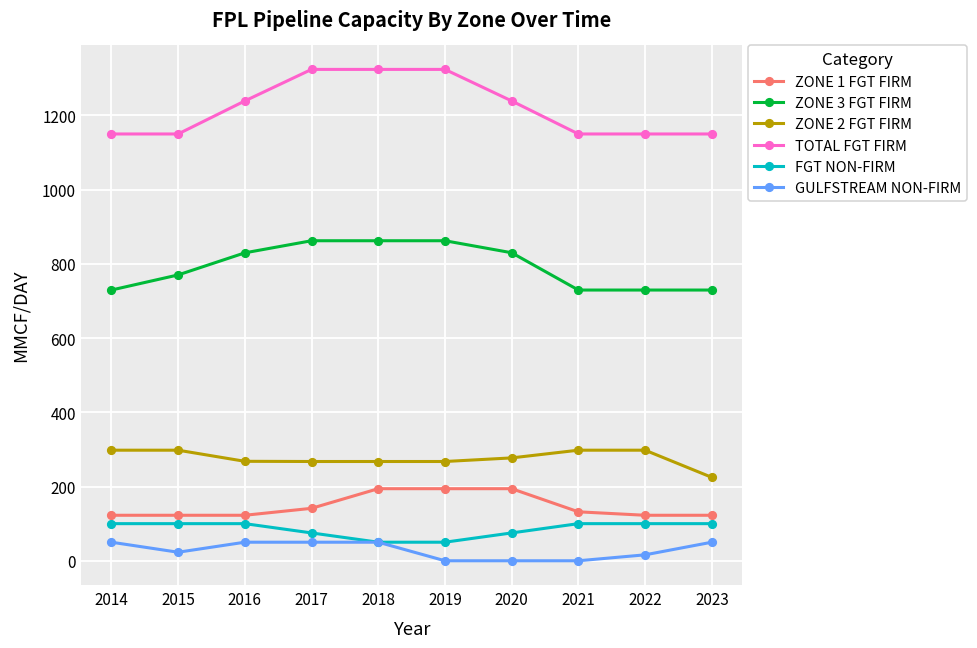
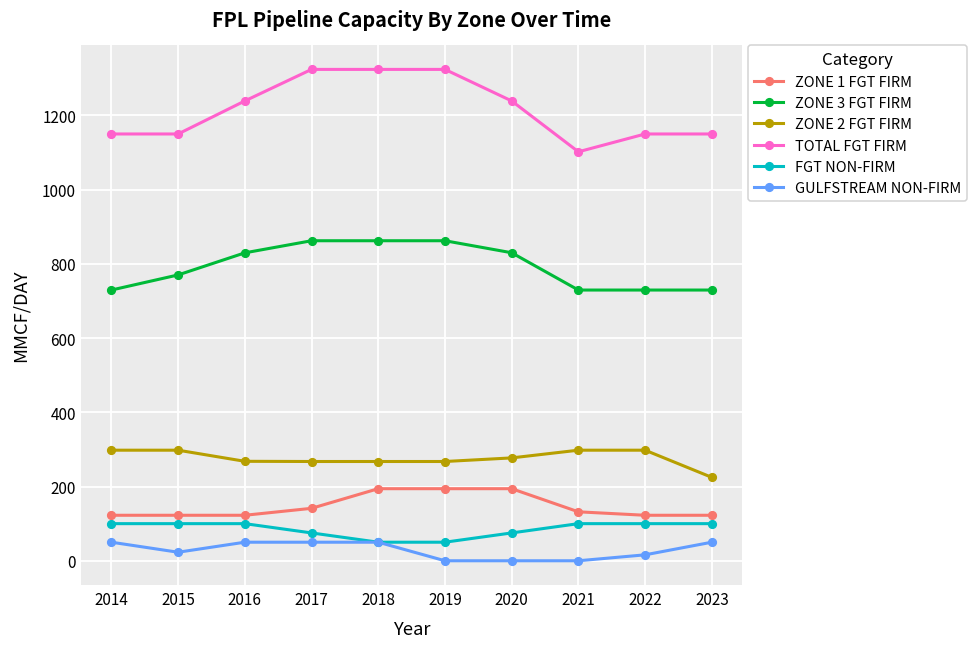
TOTAL FGT FIRM, 2021: 1150 -> 1100
